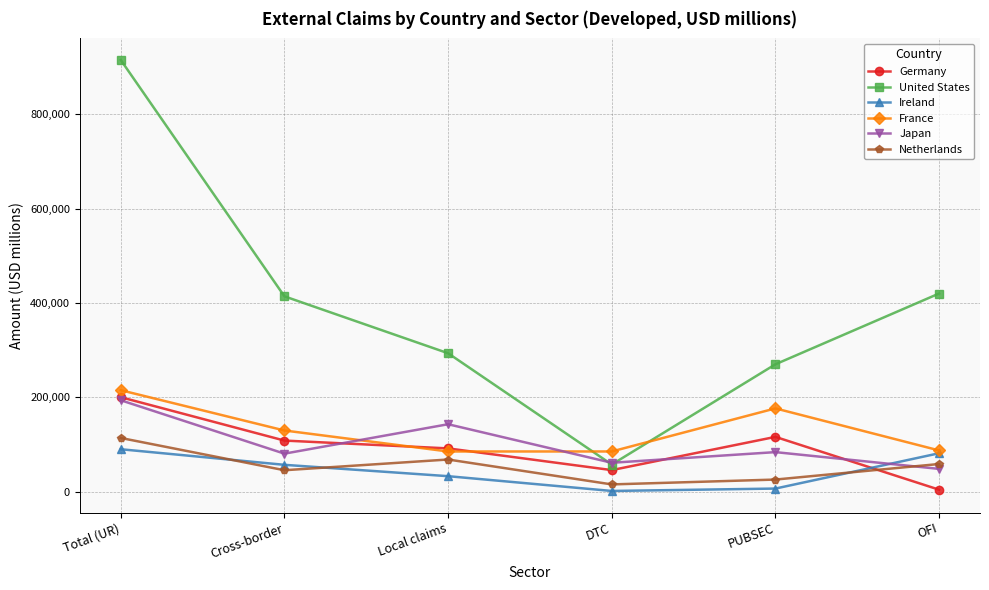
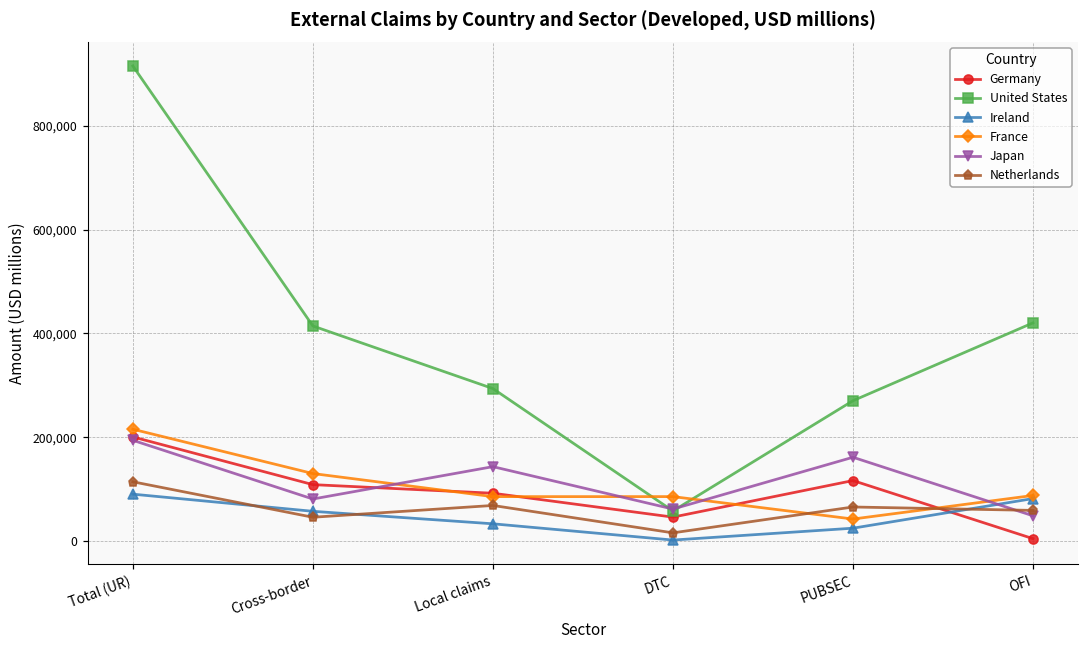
Ireland, PUBSEC: 10,000 -> 20,000
France, PUBSEC: 180,000 -> 40,000
Japan, PUBSEC: 80,000 -> 160,000
Netherlands, PUBSEC: 30,000 -> 70,000
